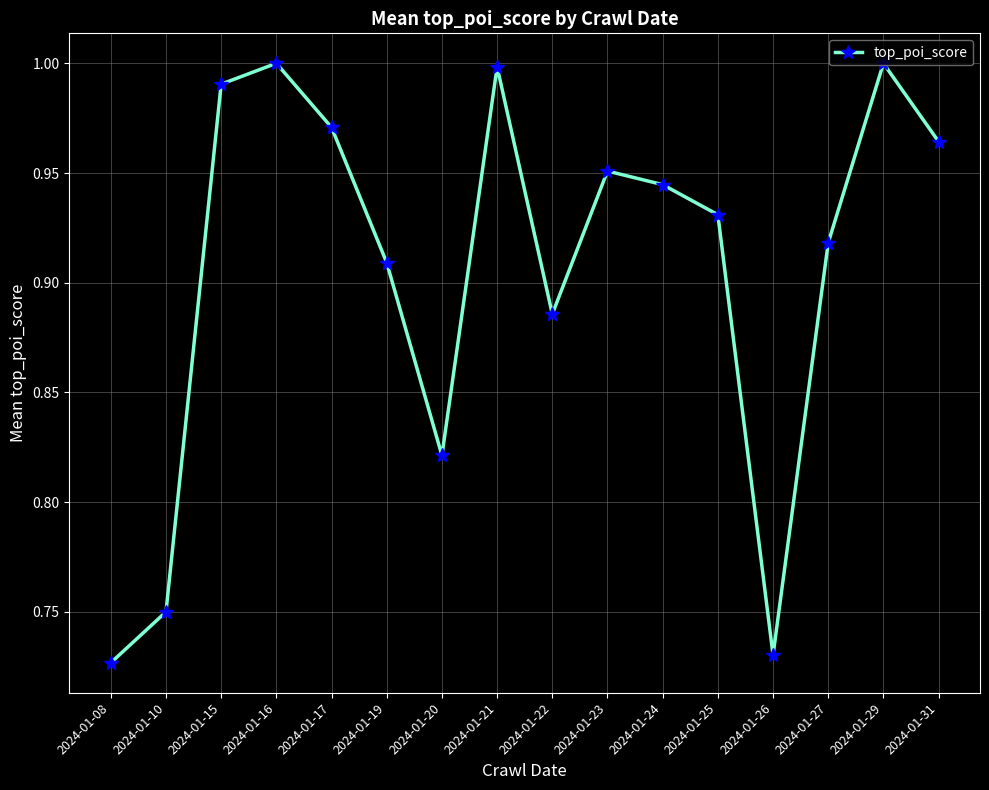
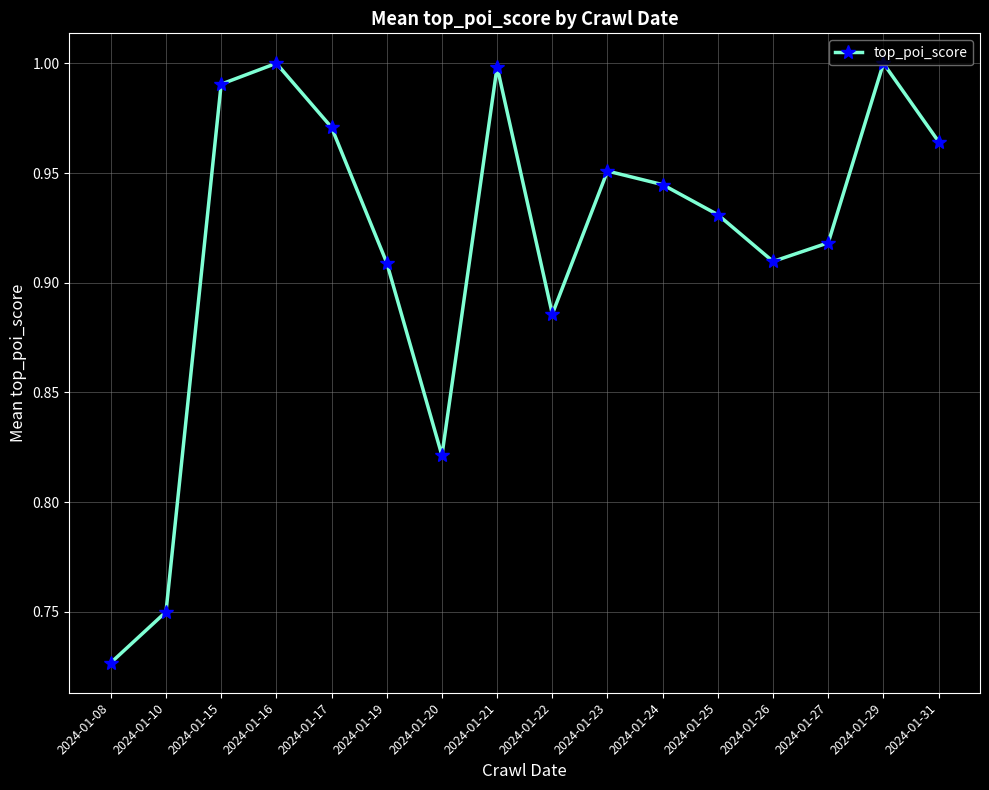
2024-01-26: 0.730 -> 0.910
